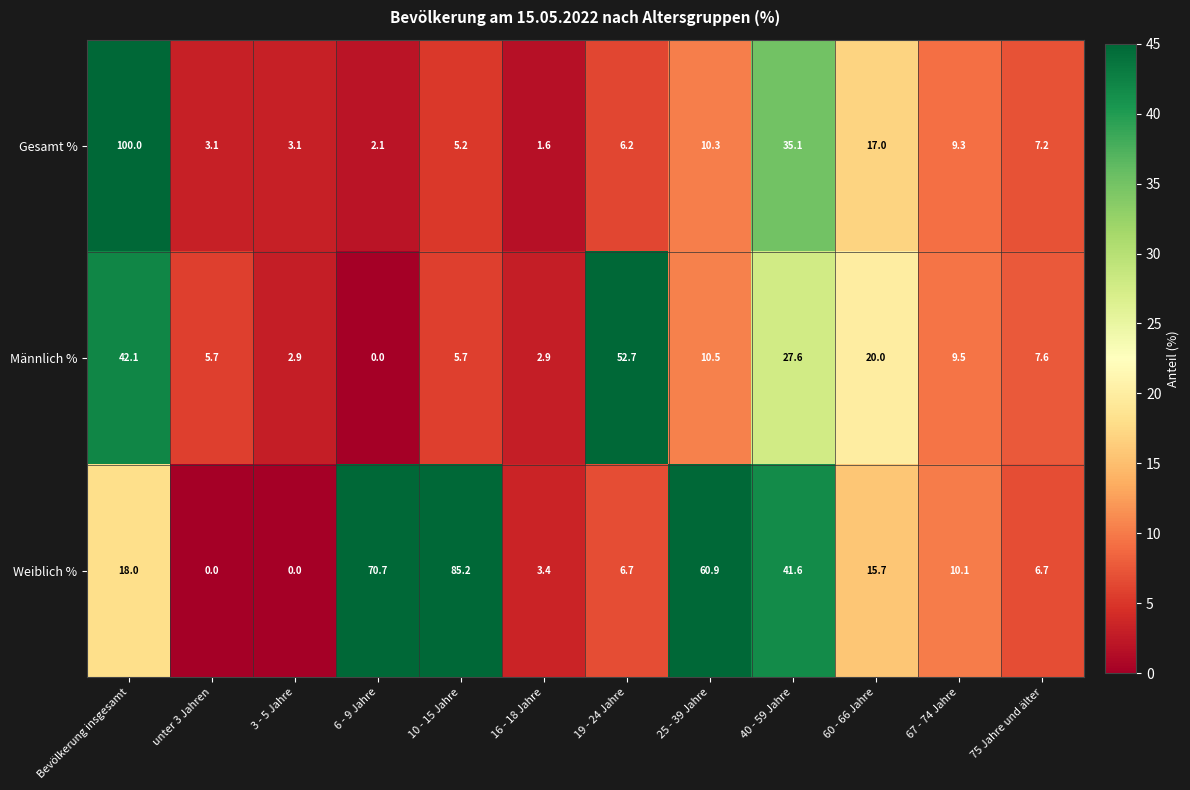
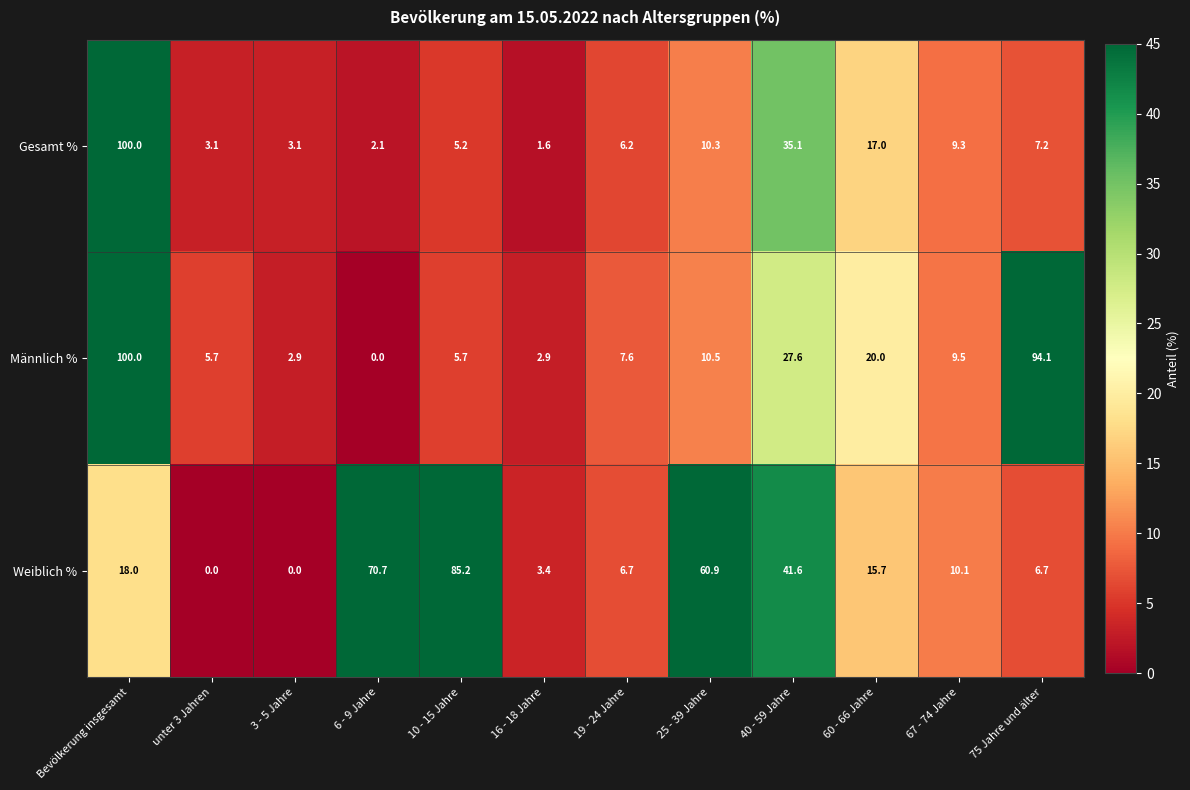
Männlich %, Bevölkerung insgesamt: 42.1 -> 100.0
Männlich %, 19 - 24 Jahre: 52.7 -> 7.6
Männlich %, 75 Jahre und älter: 7.6 -> 94.1
